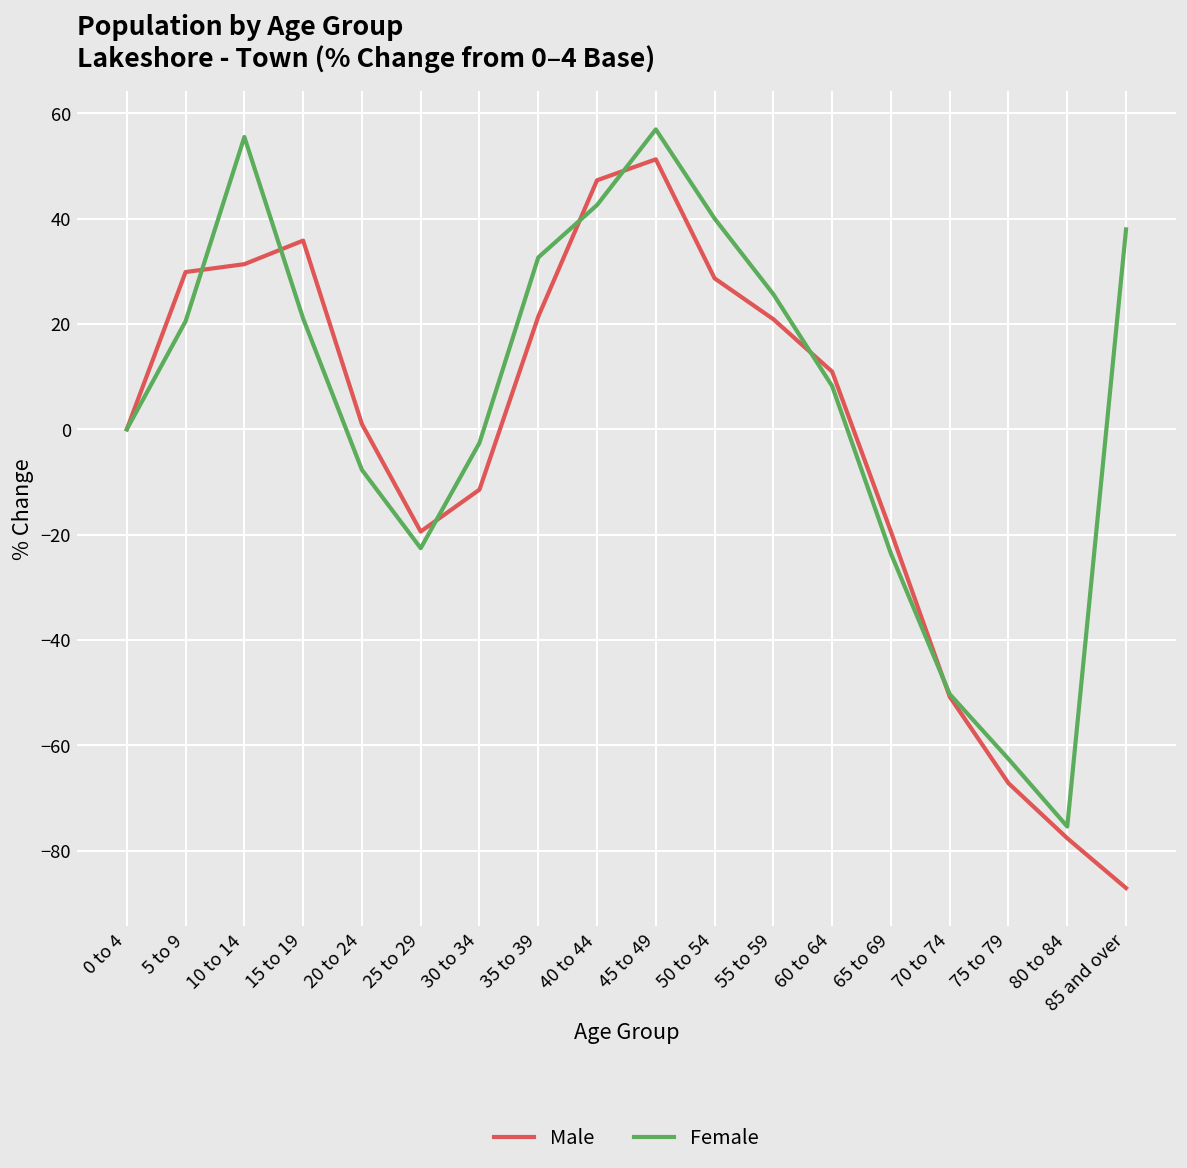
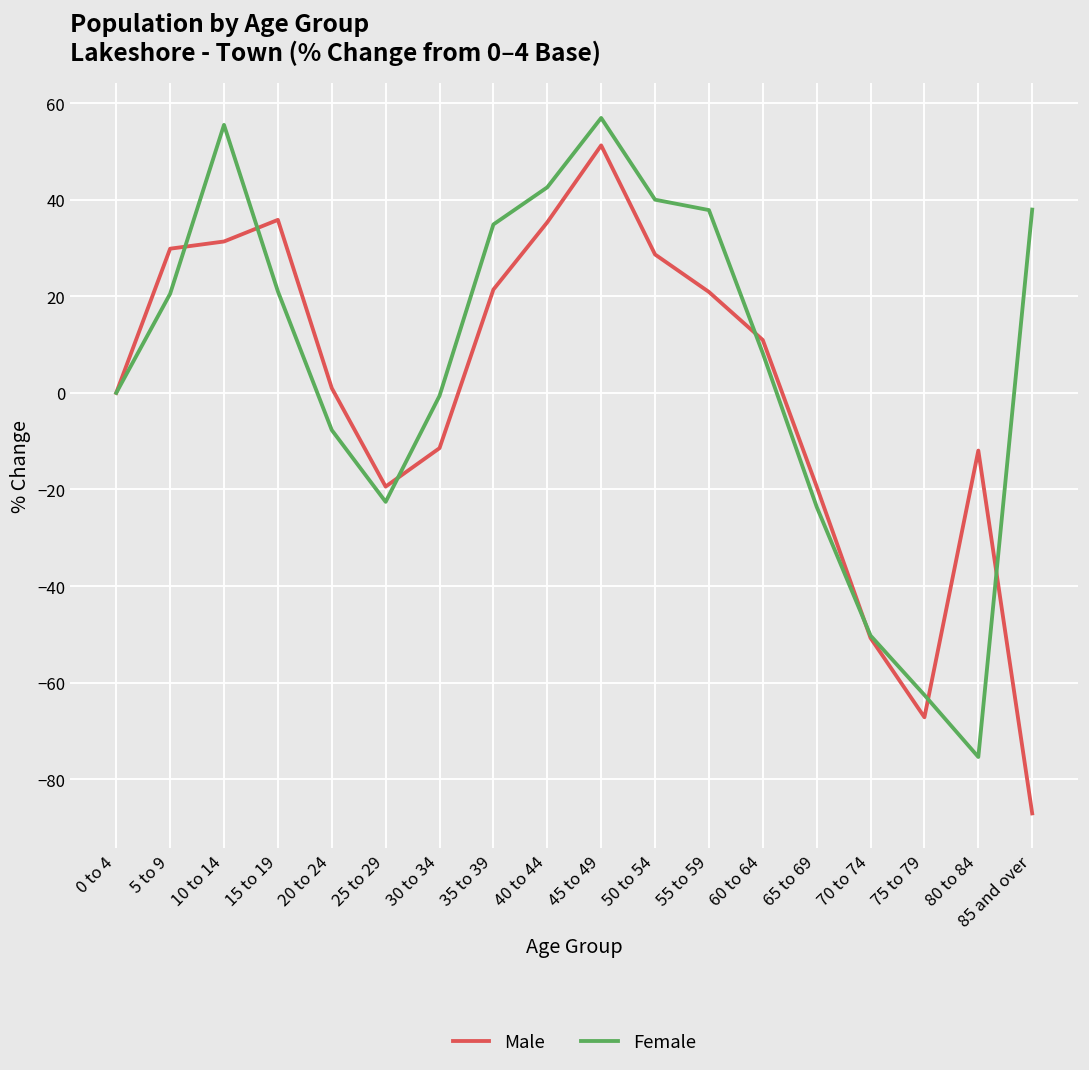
Female, 30 to 34: -3 -> -1
Female, 35 to 39: 33 -> 35
Male, 40 to 44: 47 -> 35
Female, 55 to 59: 26 -> 38
Male, 80 to 84: -78 -> -12
